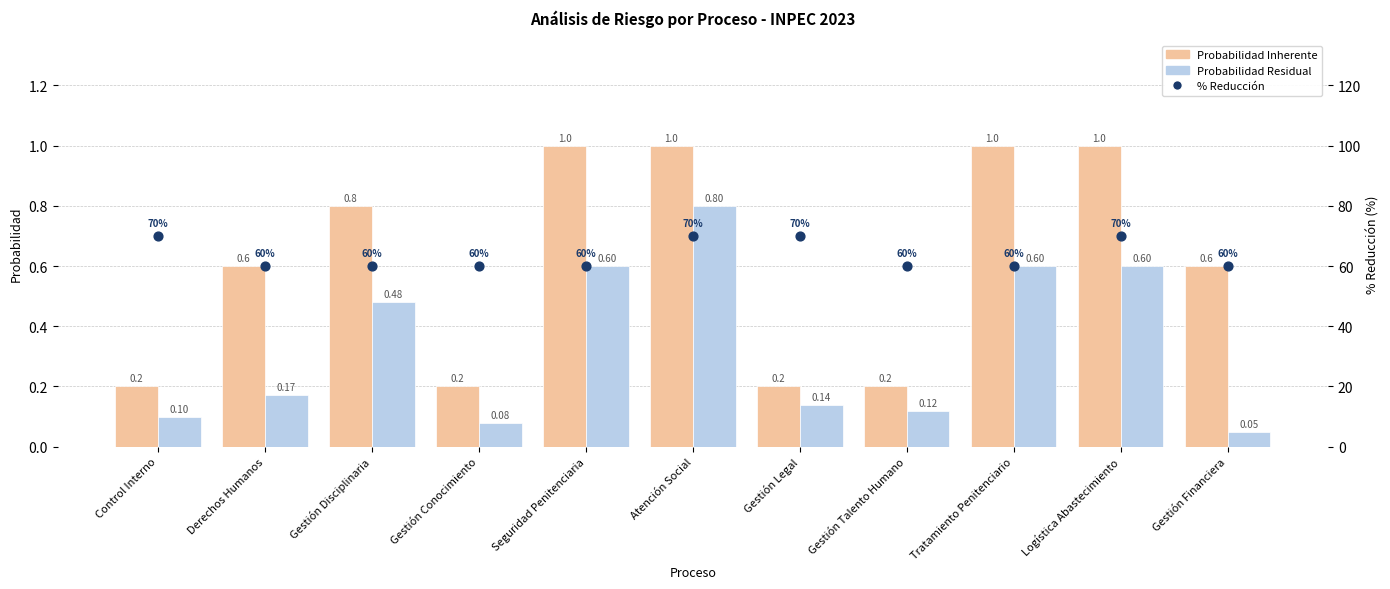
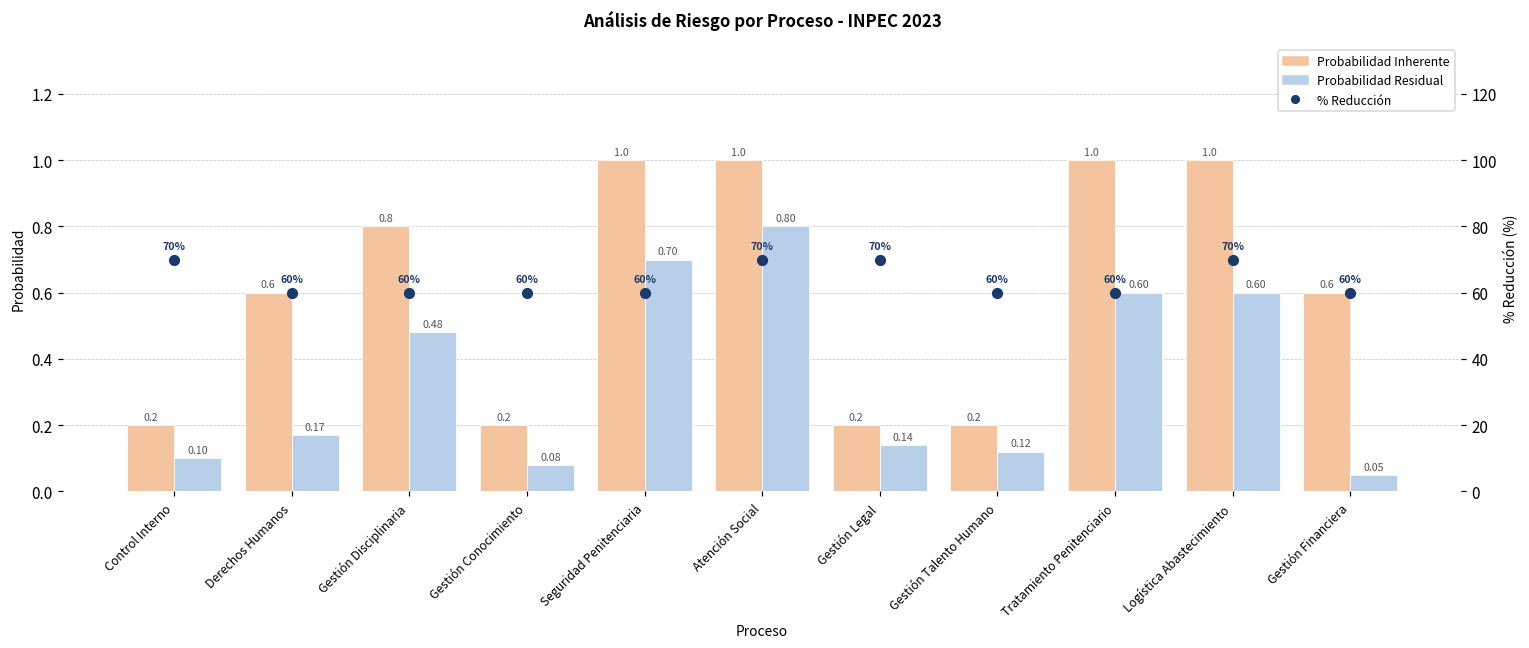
Probabilidad Residual, Seguridad Penitenciaria: 0.60 -> 0.70
